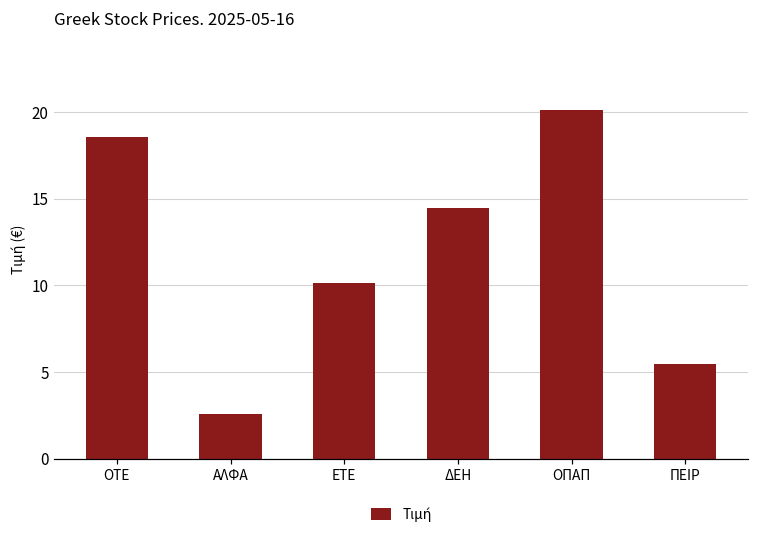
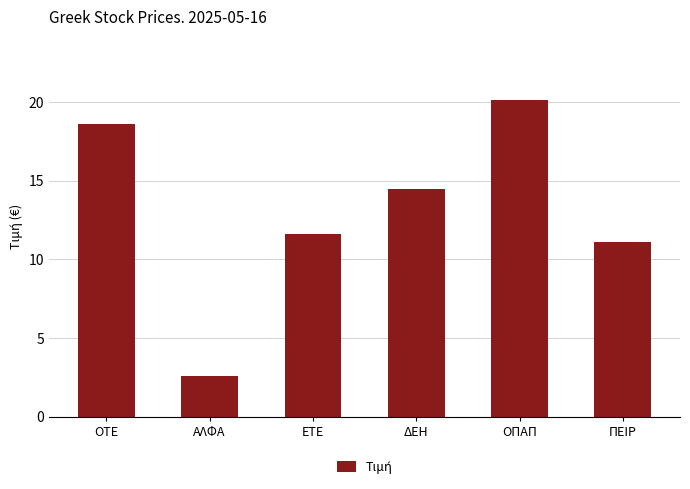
ΕΤΕ: 10.1 -> 11.6
ΠΕΙΡ: 5.4 -> 11.1
